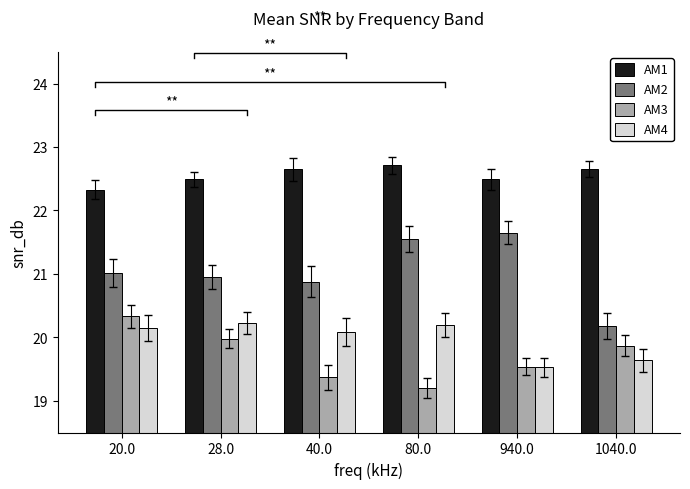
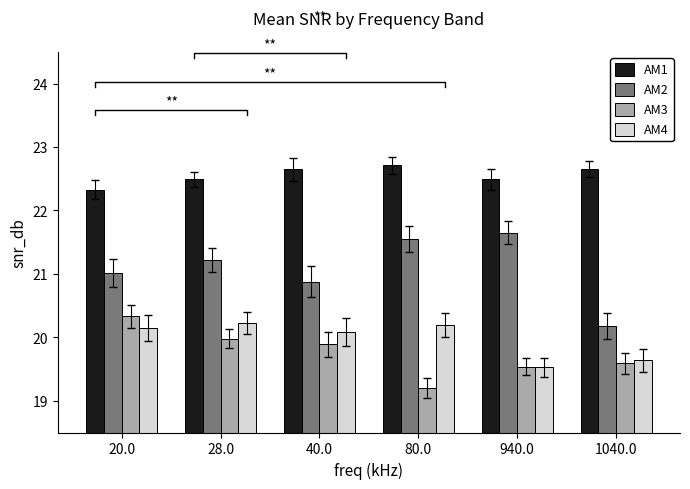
AM2, 28.0: 21.0 -> 21.2
AM3, 40.0: 19.4 -> 19.9
AM3, 1040.0: 19.9 -> 19.6
